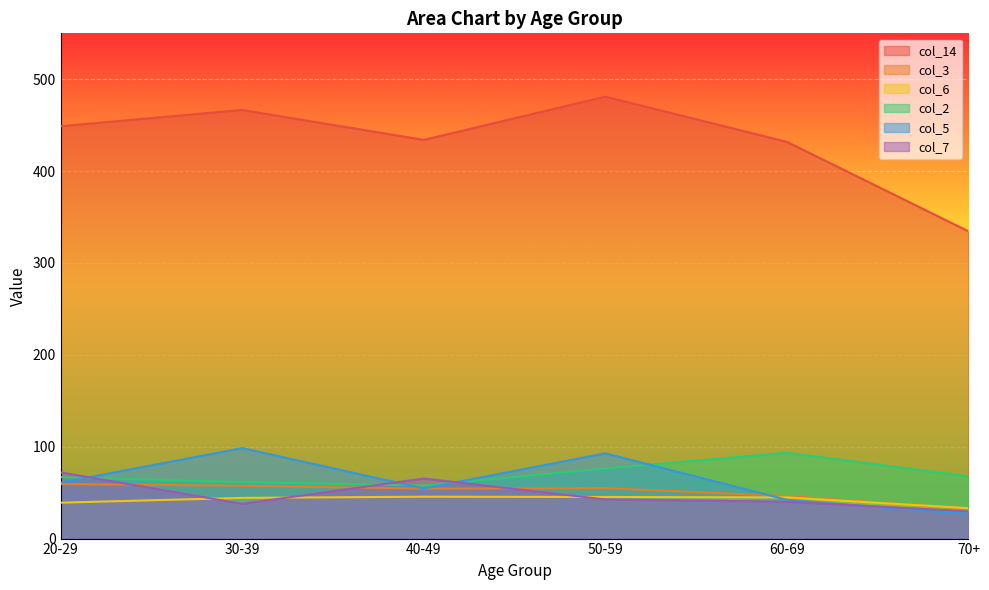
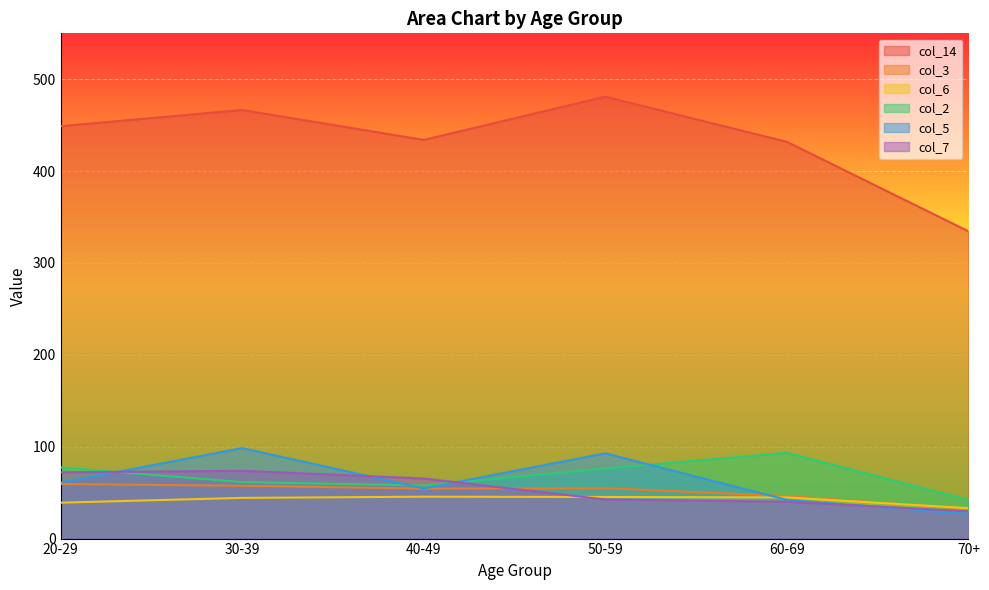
col_2, 20-29: 70 -> 80
col_7, 30-39: 40 -> 70
col_2, 70+: 70 -> 40
